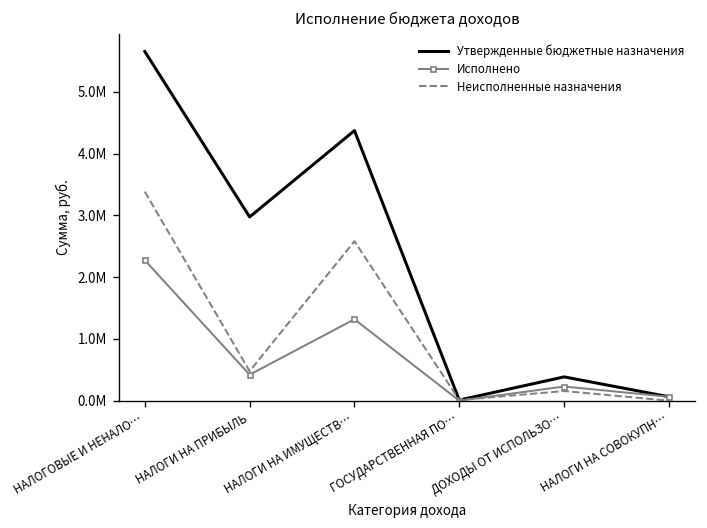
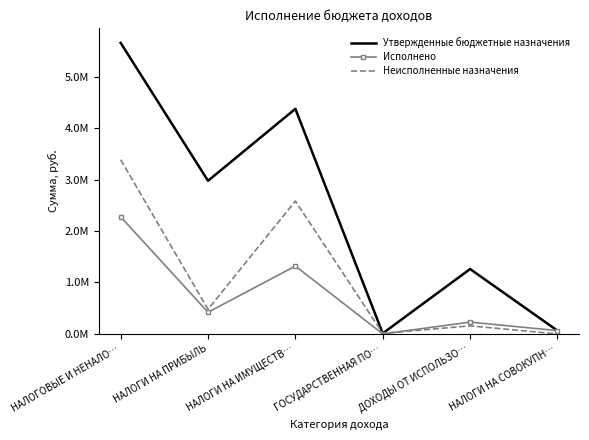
Утвержденные бюджетные назначения, ДОХОДЫ ОТ ИСПОЛЬЗО…: 400000 -> 1300000
